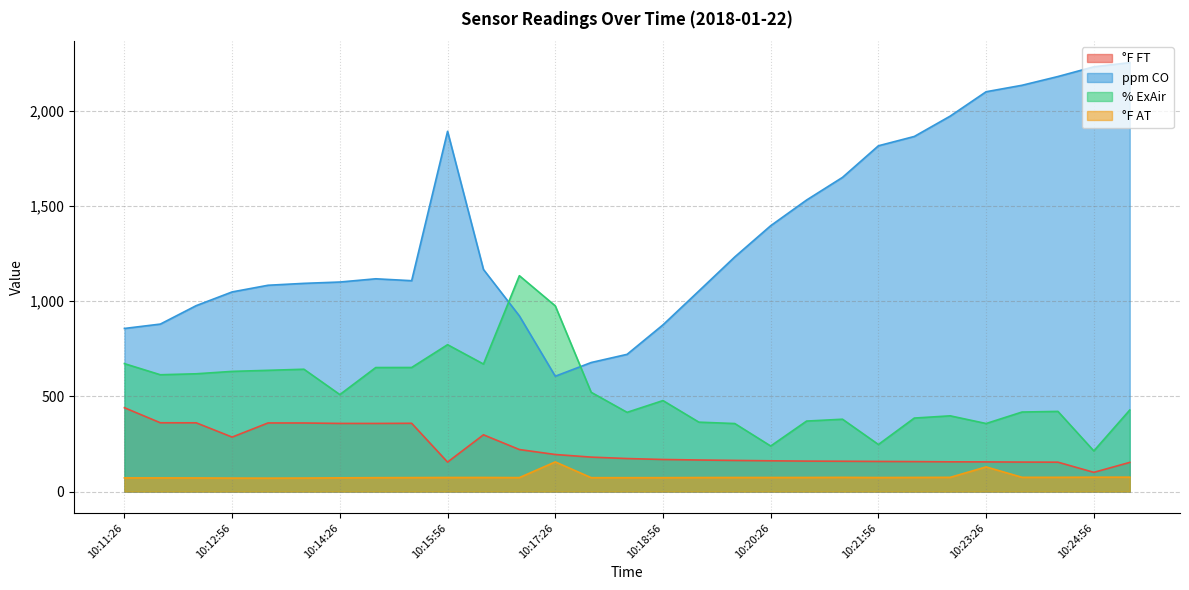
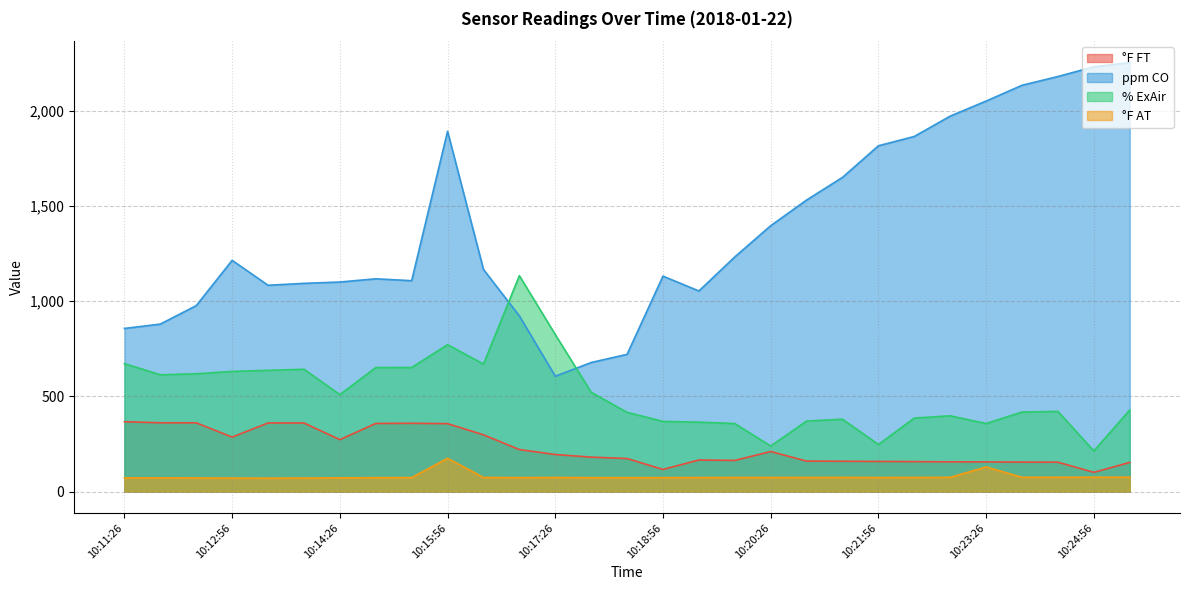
°F FT, 10:11:26: 440 -> 370
ppm CO, 10:12:56: 1,050 -> 1,220
°F FT, 10:14:26: 360 -> 270
°F FT, 10:15:56: 150 -> 360
°F AT, 10:15:56: 70 -> 170
% ExAir, 10:17:26: 980 -> 820
°F AT, 10:17:26: 160 -> 70
°F FT, 10:18:56: 170 -> 120
ppm CO, 10:18:56: 880 -> 1,130
% ExAir, 10:18:56: 480 -> 370
°F FT, 10:20:26: 160 -> 210
ppm CO, 10:23:26: 2,100 -> 2,050
